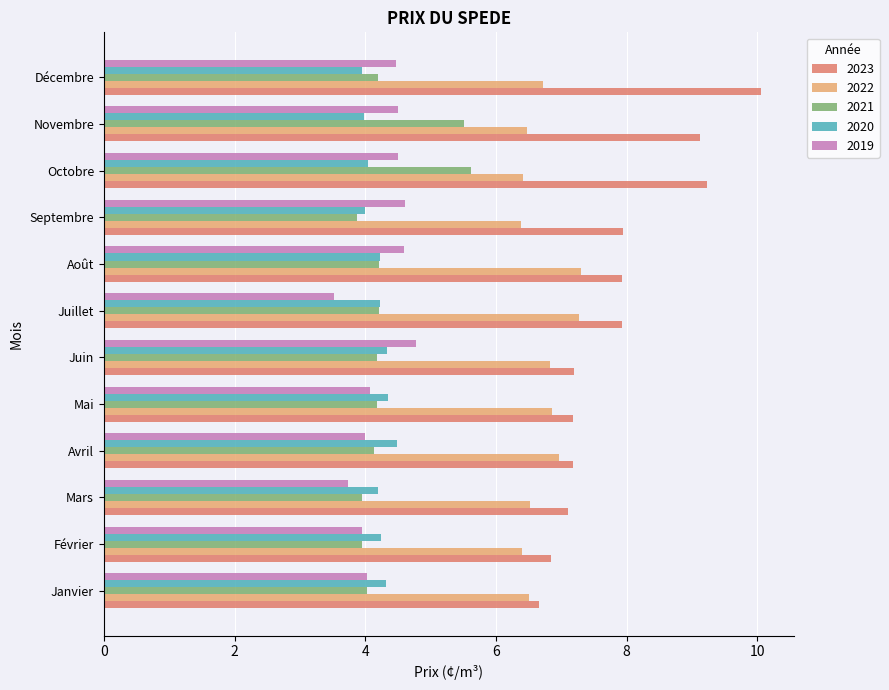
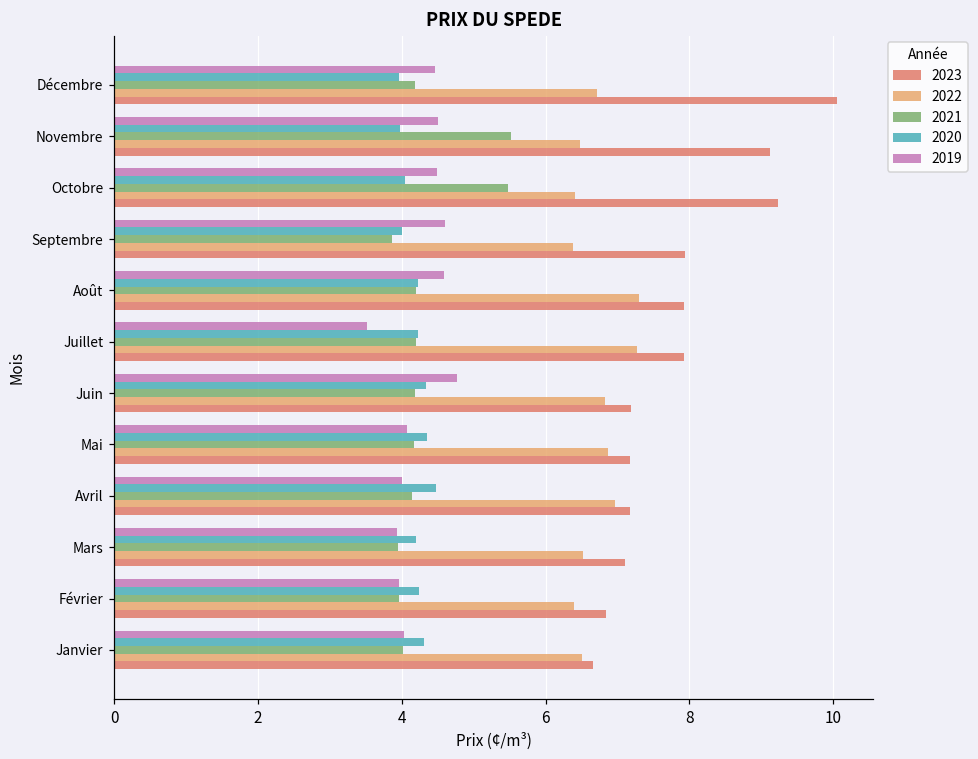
2021, Octobre: 5.6 -> 5.5
2019, Mars: 3.7 -> 3.9
